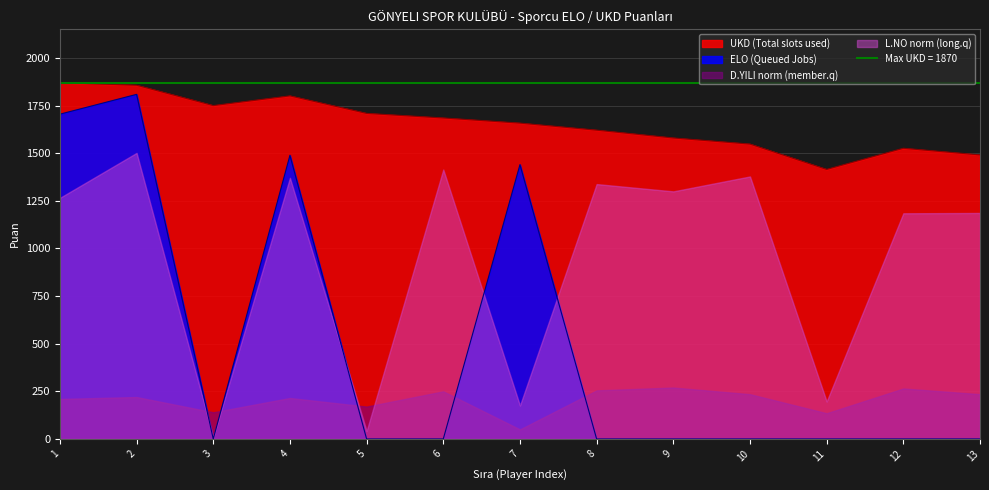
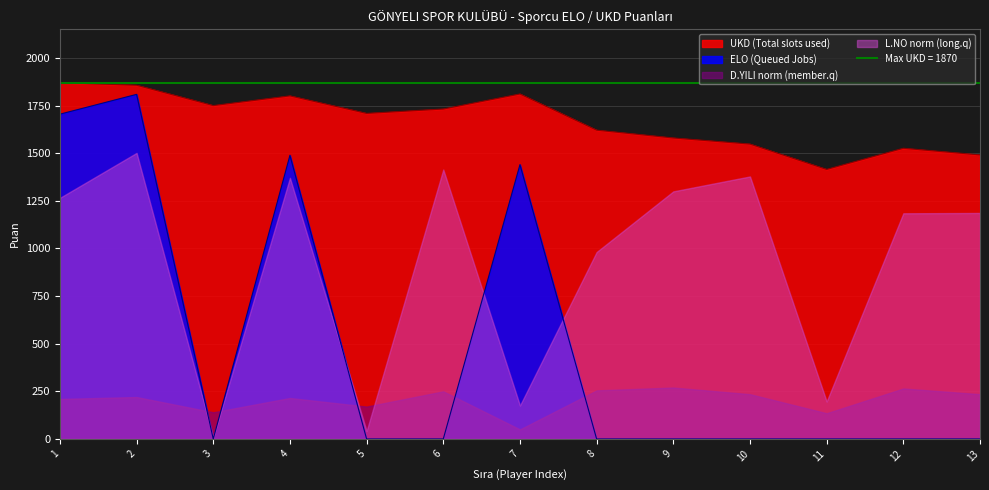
UKD (Total slots used), 6: 1690 -> 1730
UKD (Total slots used), 7: 1660 -> 1810
L.NO norm (long.q), 8: 1340 -> 980
